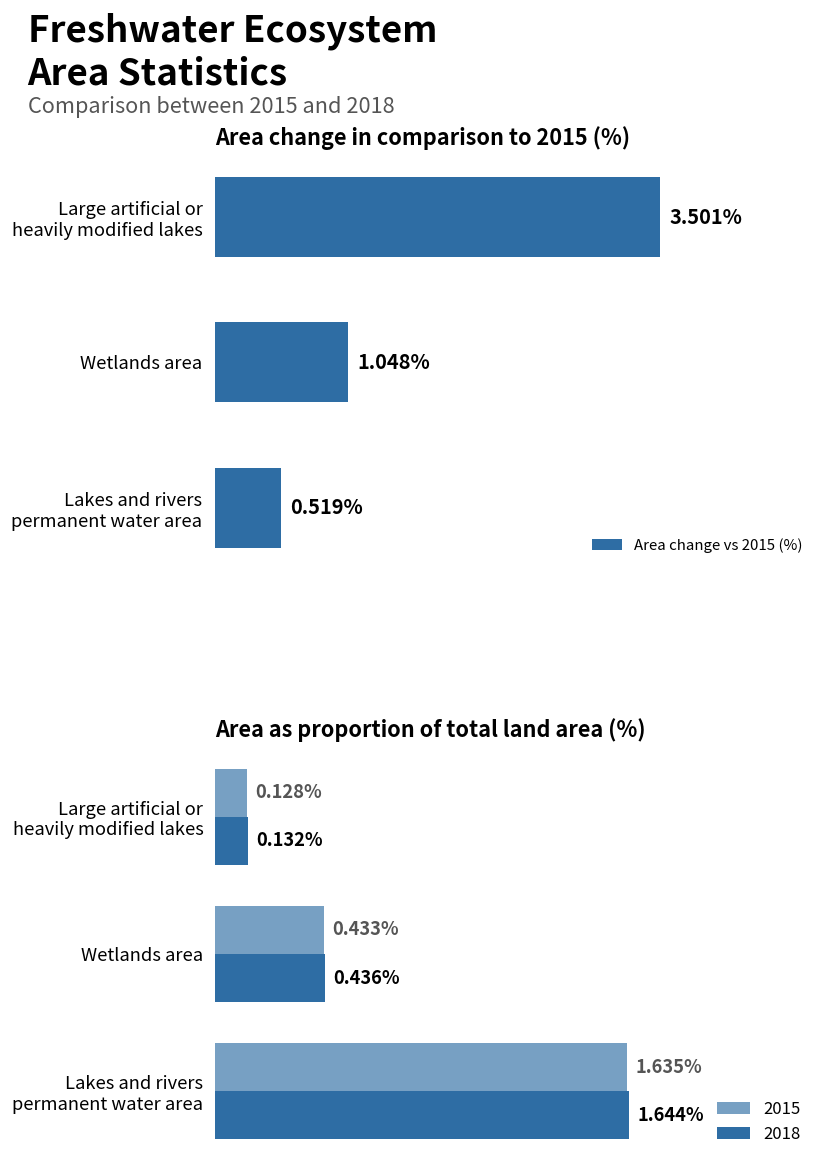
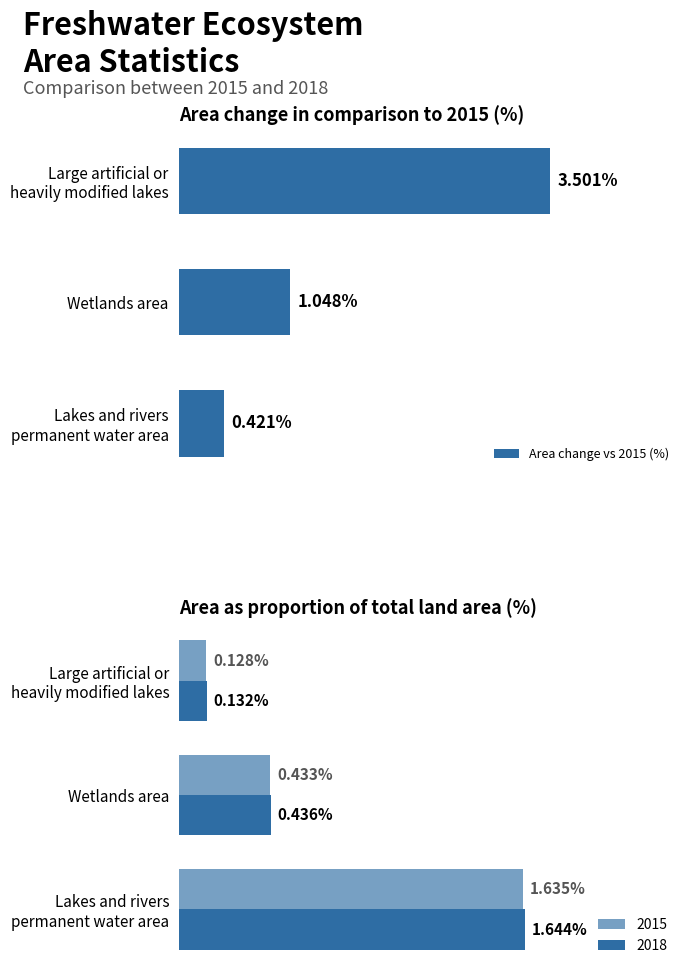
Area change in comparison to 2015 (%), Lakes and rivers permanent water area: 0.519% -> 0.421%
